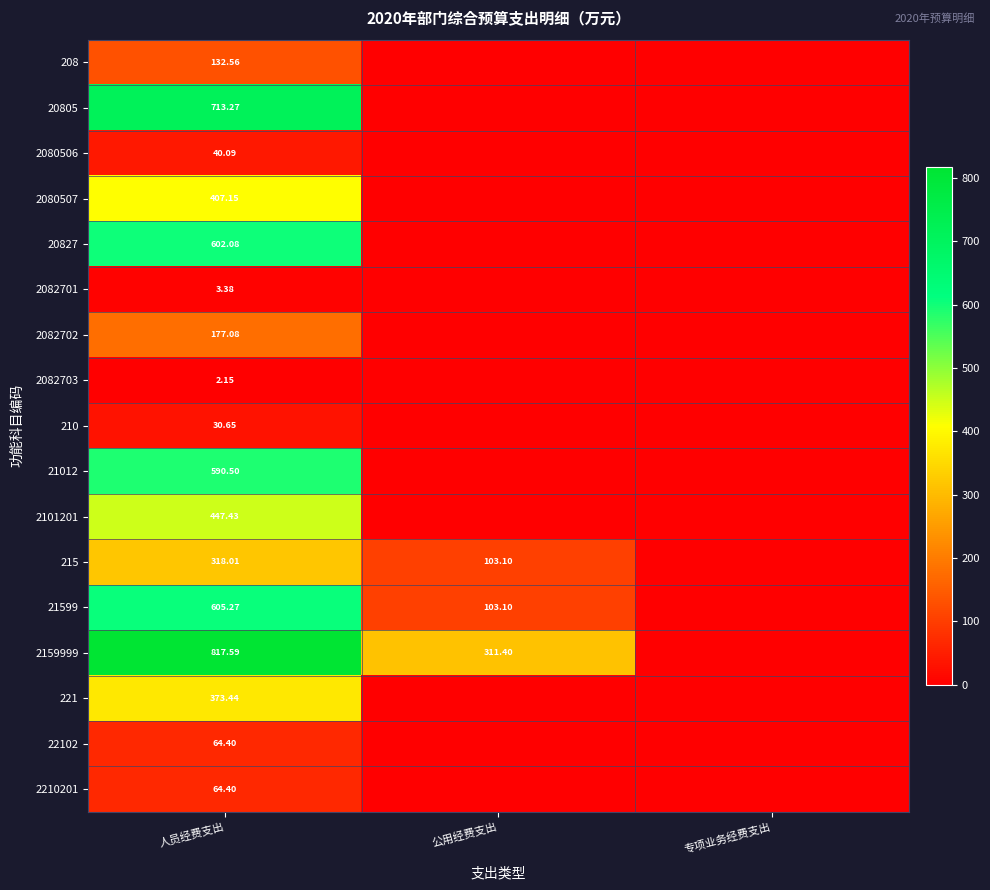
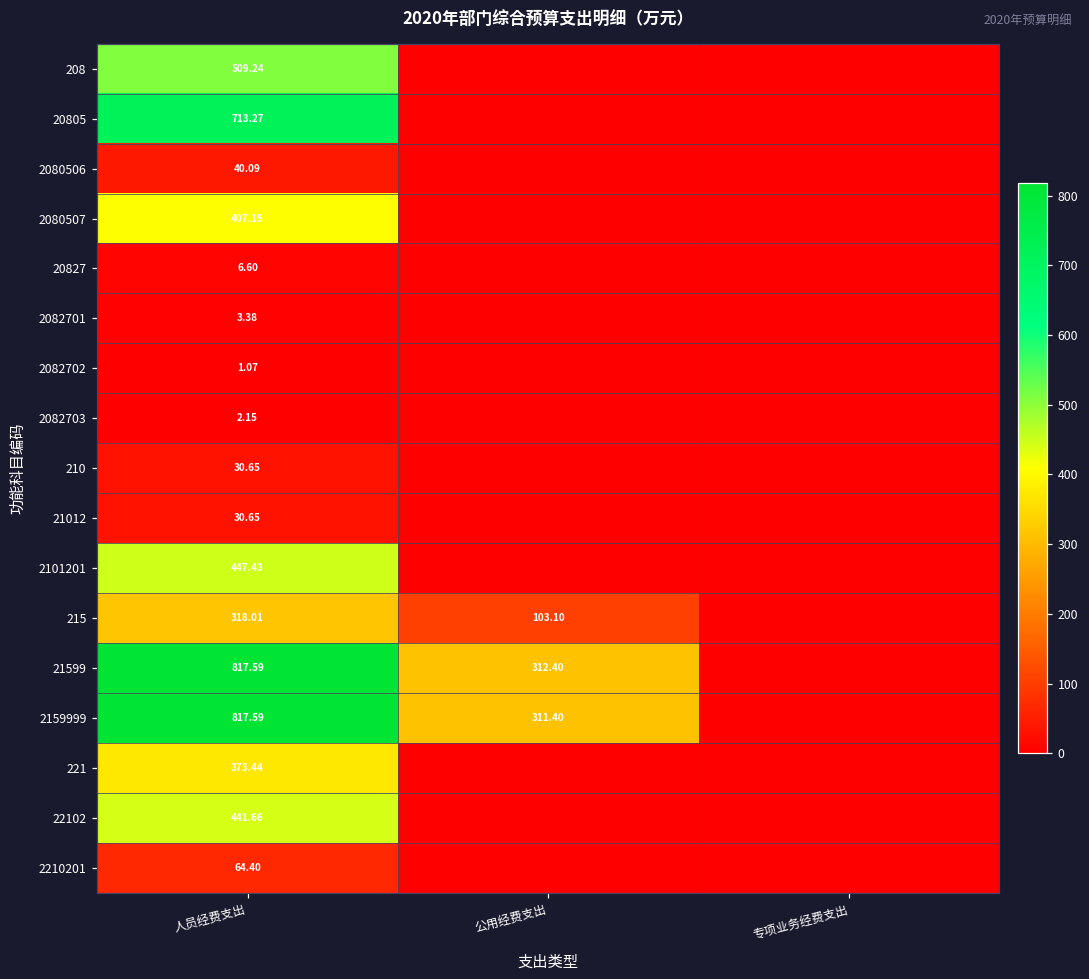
208, 人员经费支出: 132.56 -> 509.24
20827, 人员经费支出: 602.08 -> 6.60
2082702, 人员经费支出: 177.08 -> 1.07
21012, 人员经费支出: 590.50 -> 30.65
21599, 人员经费支出: 605.27 -> 817.59
21599, 公用经费支出: 103.10 -> 312.40
22102, 人员经费支出: 64.40 -> 441.66
